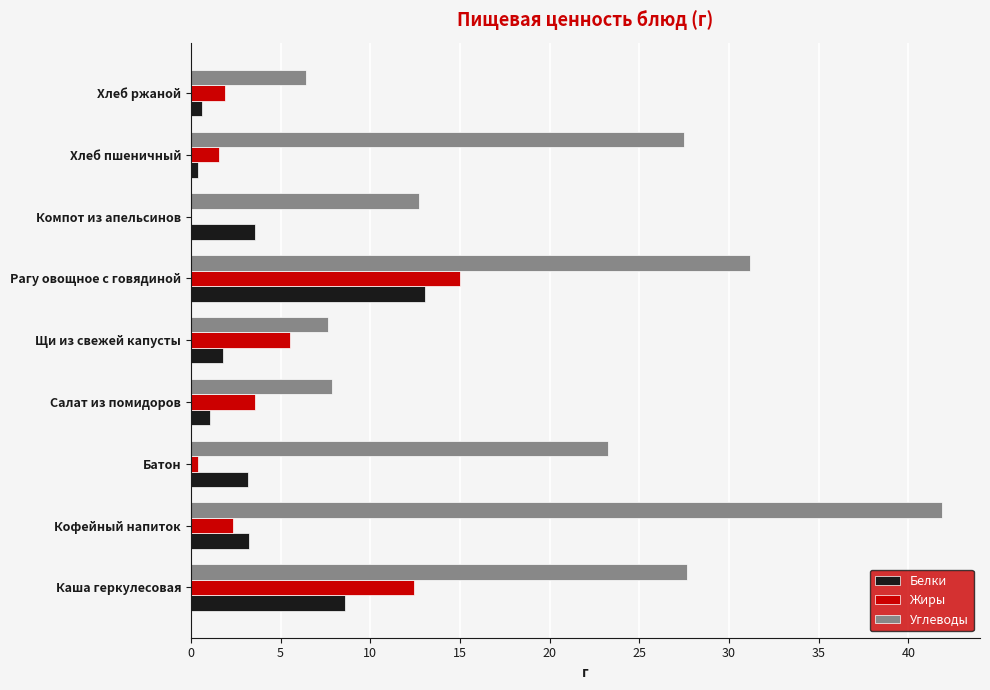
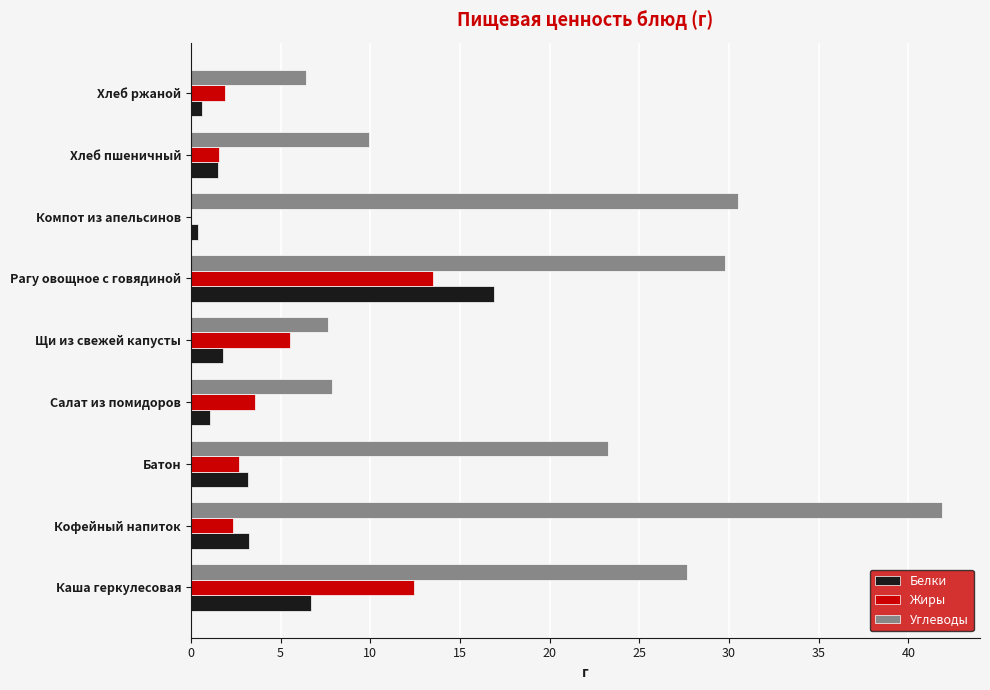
Углеводы, Хлеб пшеничный: 27.5 -> 9.9
Белки, Хлеб пшеничный: 0.4 -> 1.5
Углеводы, Компот из апельсинов: 12.7 -> 30.5
Белки, Компот из апельсинов: 3.6 -> 0.4
Углеводы, Рагу овощное с говядиной: 31.2 -> 29.8
Жиры, Рагу овощное с говядиной: 15.0 -> 13.5
Белки, Рагу овощное с говядиной: 13.0 -> 16.9
Жиры, Батон: 0.4 -> 2.7
Белки, Каша геркулесовая: 8.6 -> 6.7
